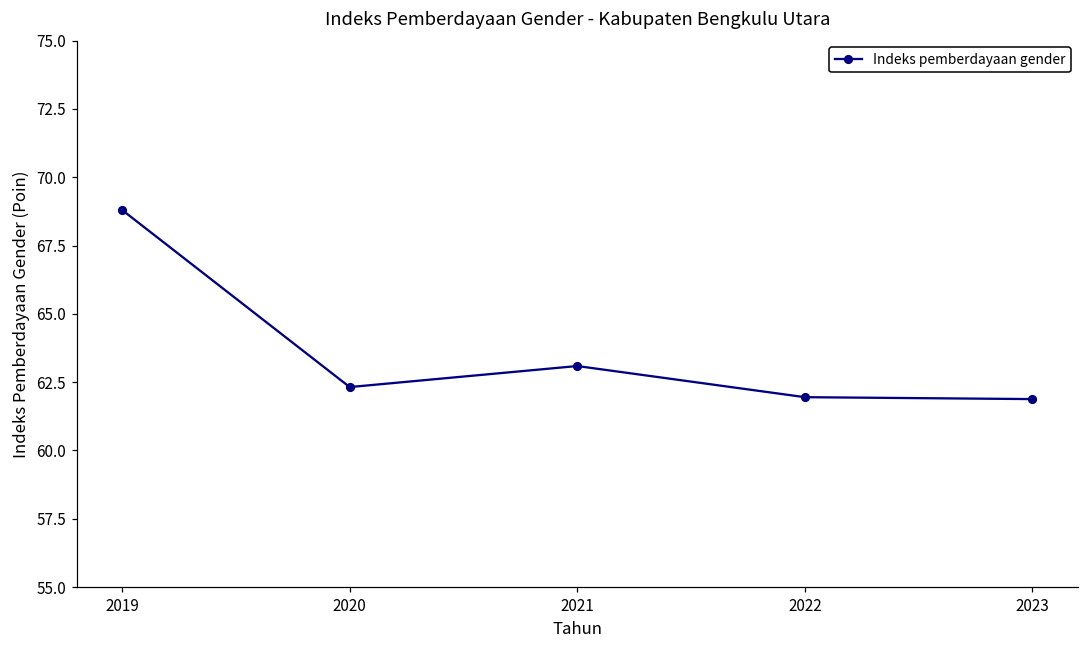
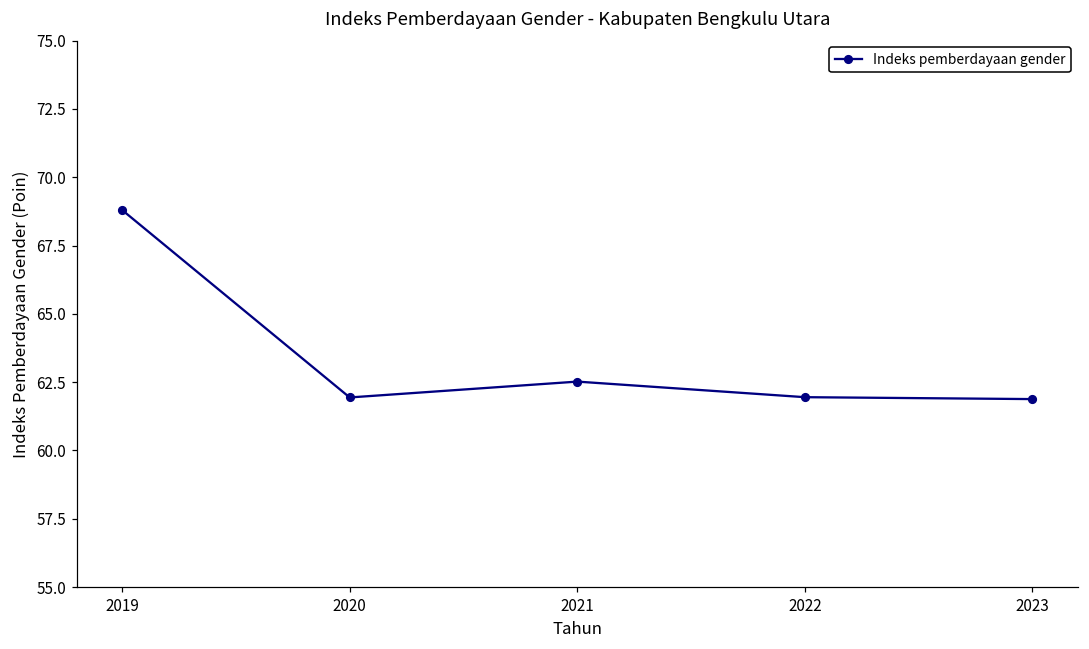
2020: 62.3 -> 61.9
2021: 63.1 -> 62.5
